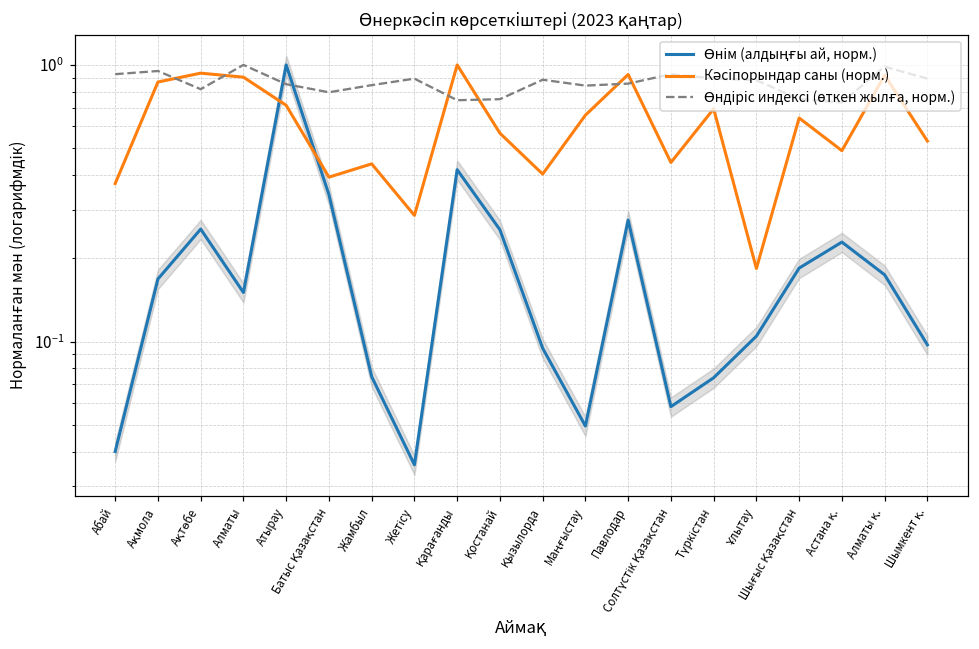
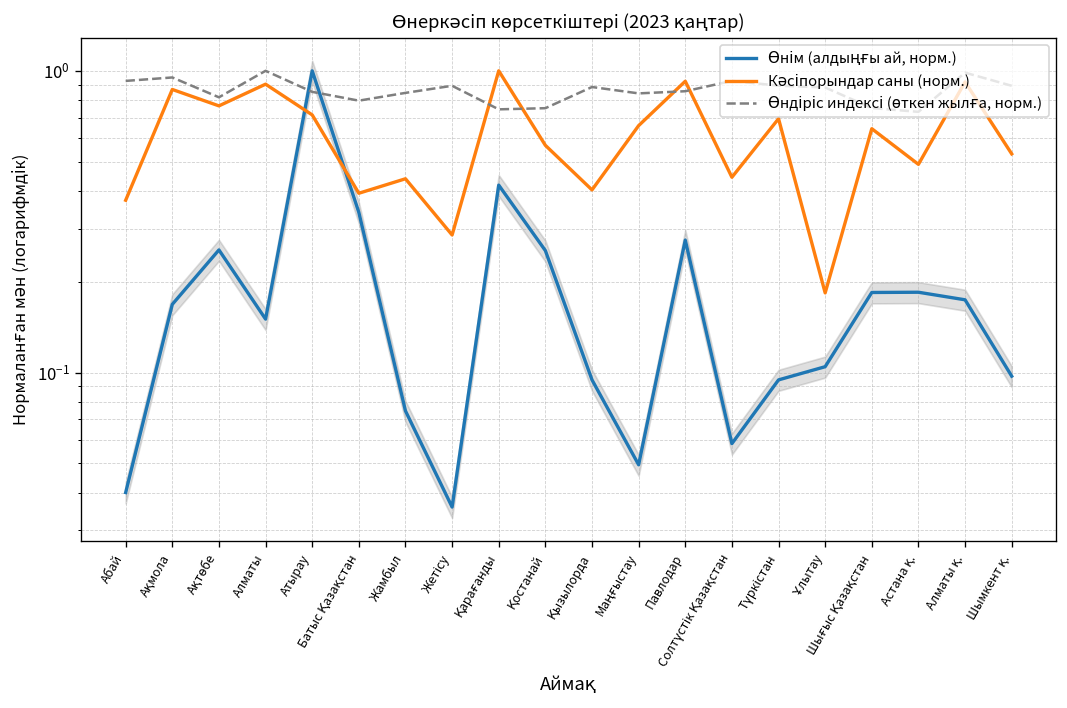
Кәсіпорындар саны (норм.), Ақтөбе: 0.93 -> 0.77
Өнім (алдыңғы ай, норм.), Түркістан: 0.074 -> 0.095
Өнім (алдыңғы ай, норм.), Астана қ.: 0.23 -> 0.18
